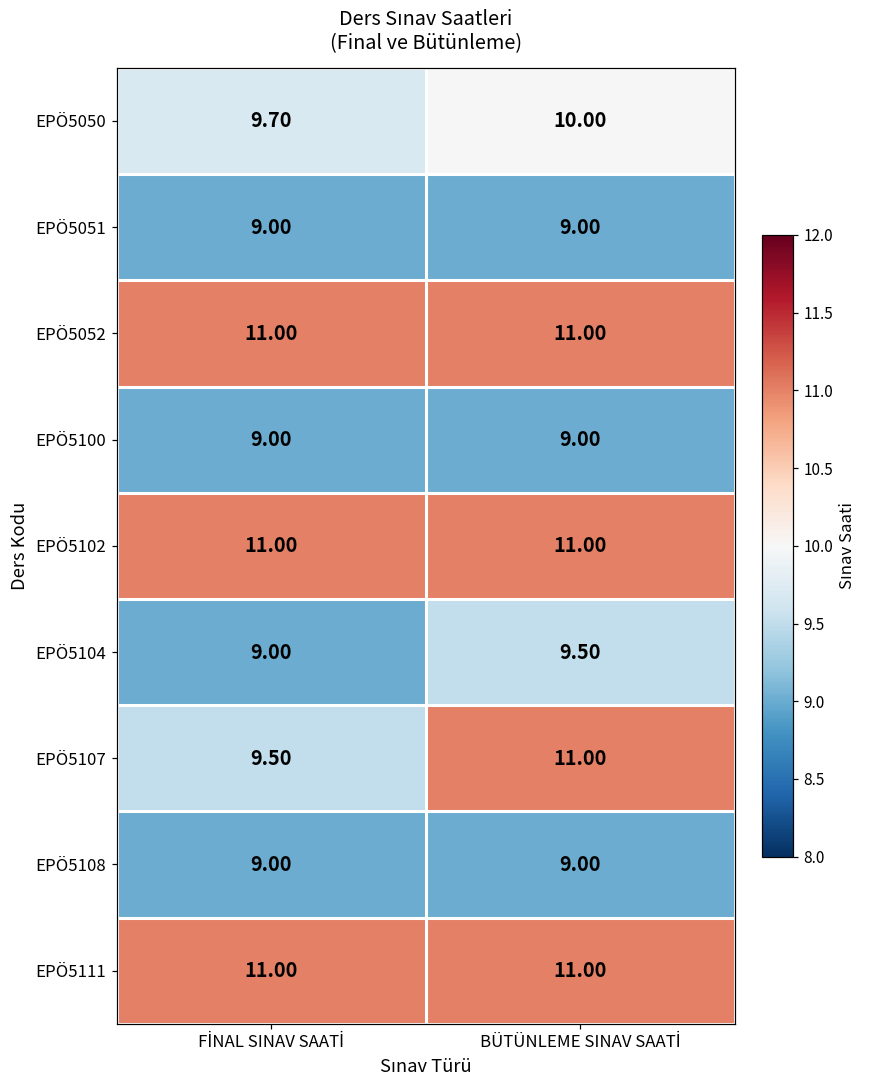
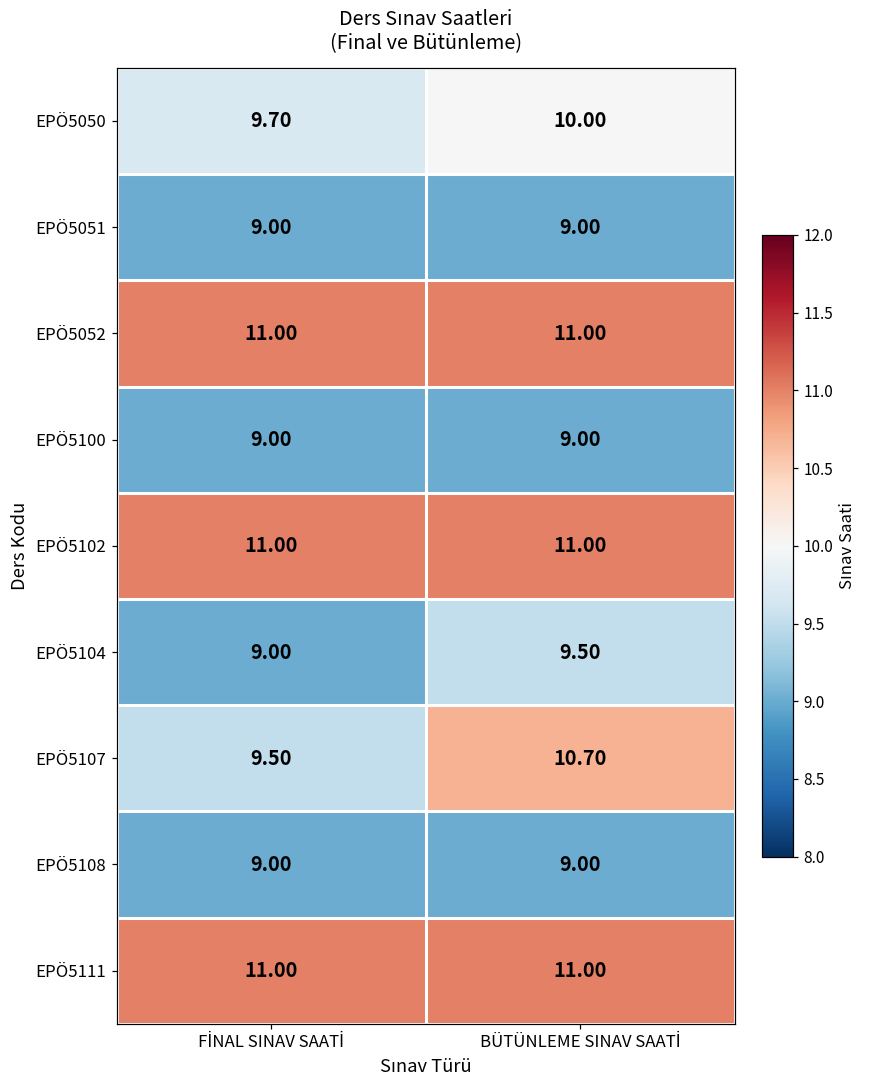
EPÖ5107, BÜTÜNLEME SINAV SAATİ: 11.00 -> 10.70
